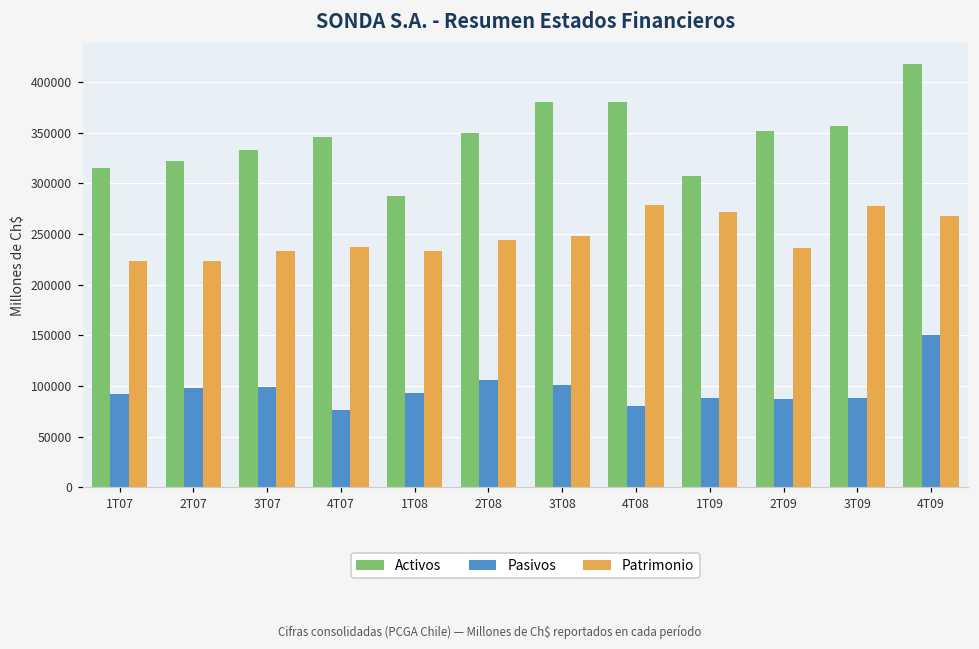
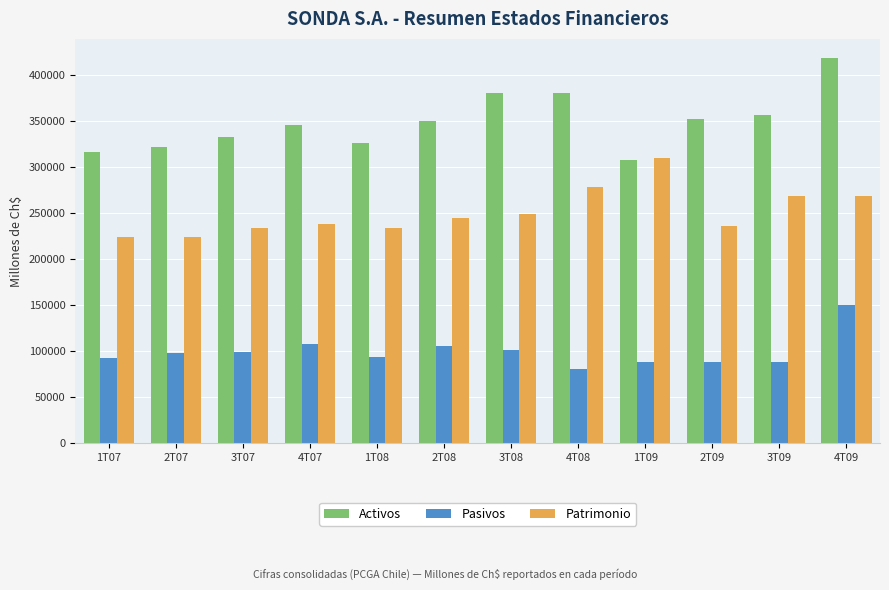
Pasivos, 4T07: 80000 -> 110000
Activos, 1T08: 290000 -> 330000
Patrimonio, 1T09: 270000 -> 310000
Patrimonio, 3T09: 280000 -> 270000
